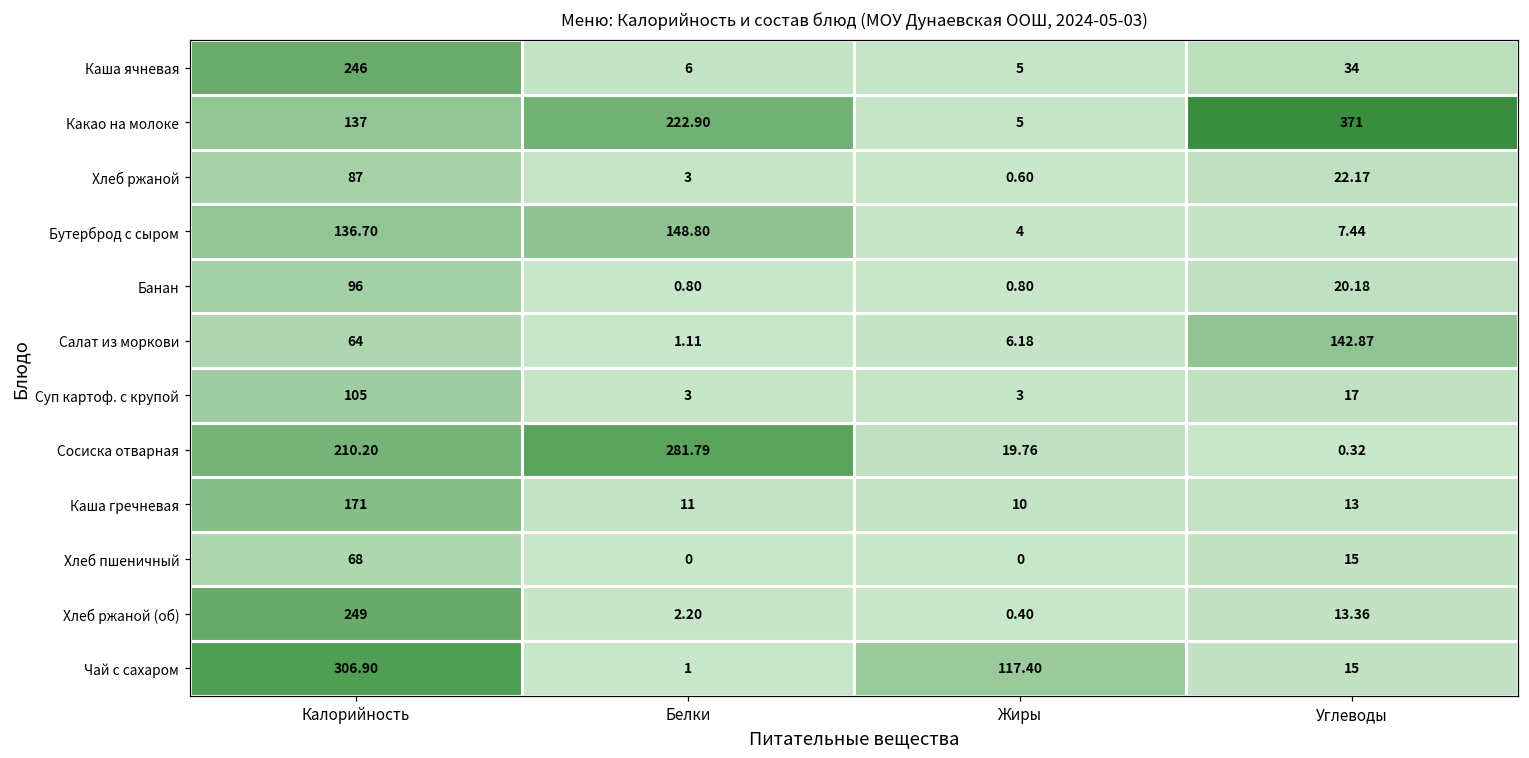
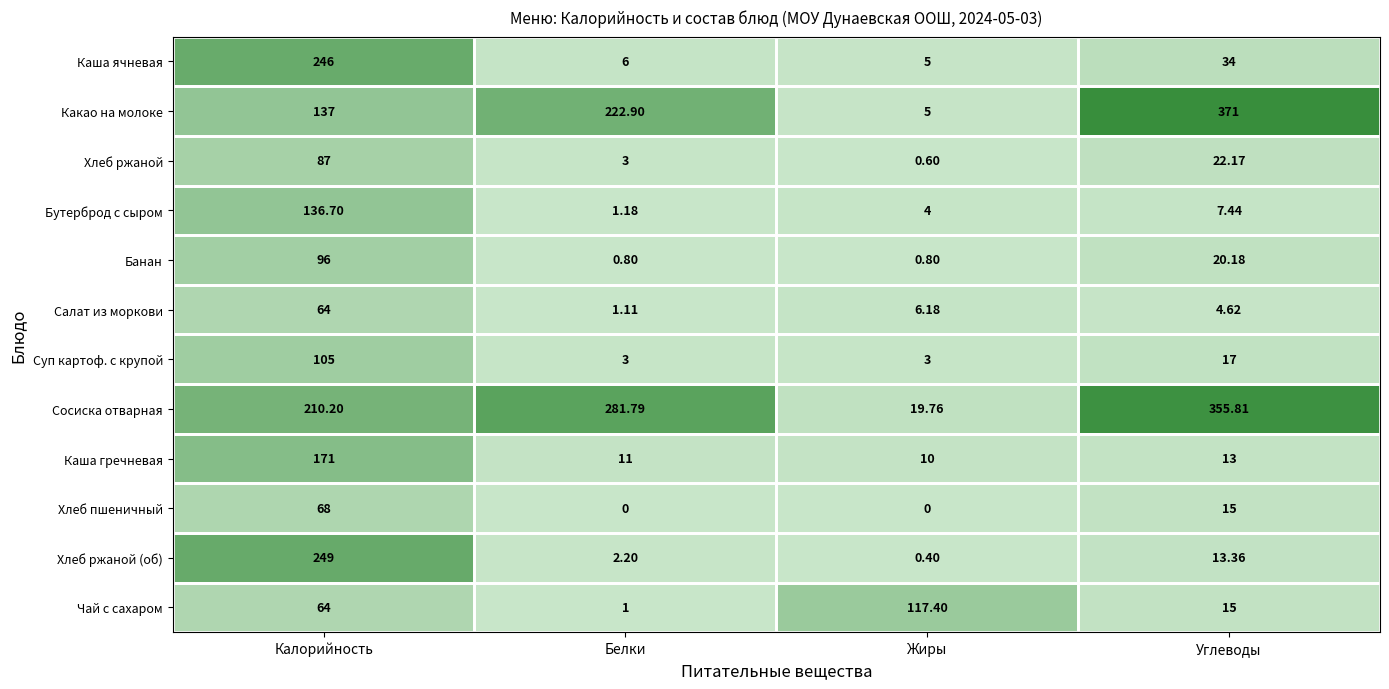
Бутерброд с сыром, Белки: 148.80 -> 1.18
Салат из моркови, Углеводы: 142.87 -> 4.62
Сосиска отварная, Углеводы: 0.32 -> 355.81
Чай с сахаром, Калорийность: 306.90 -> 64
